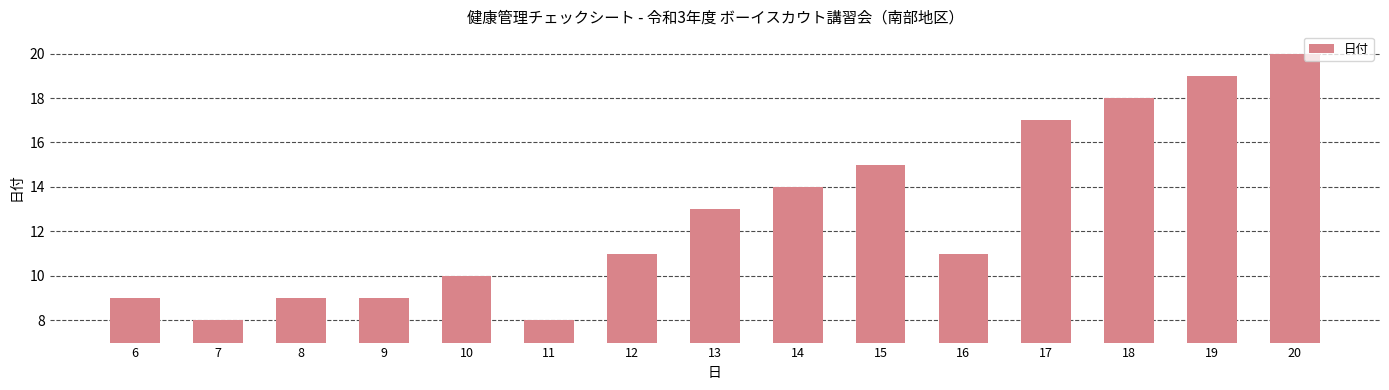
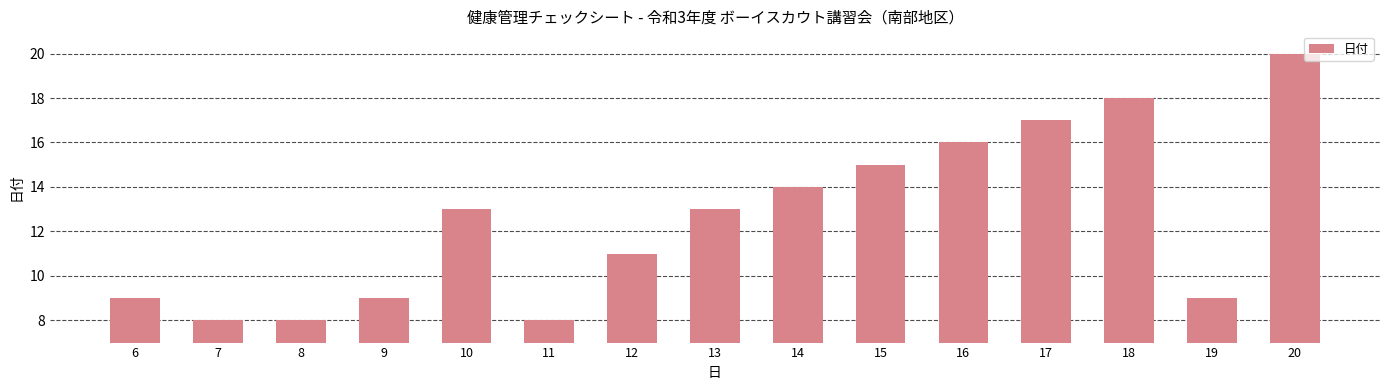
8: 9 -> 8
10: 10 -> 13
16: 11 -> 16
19: 19 -> 9
